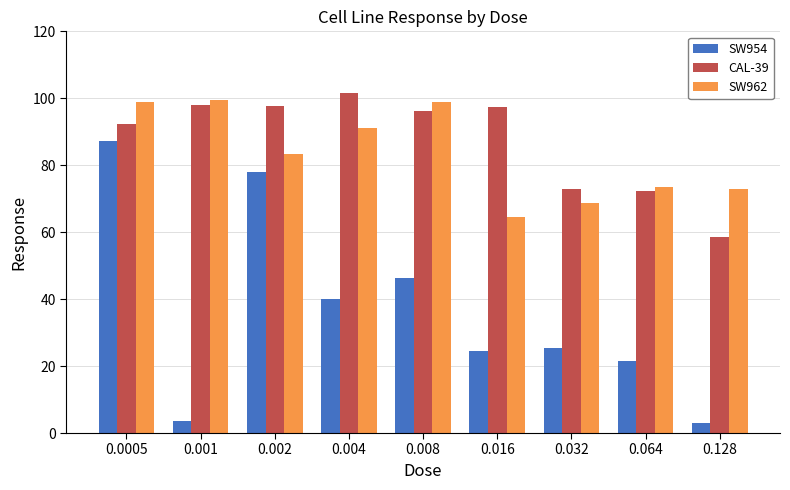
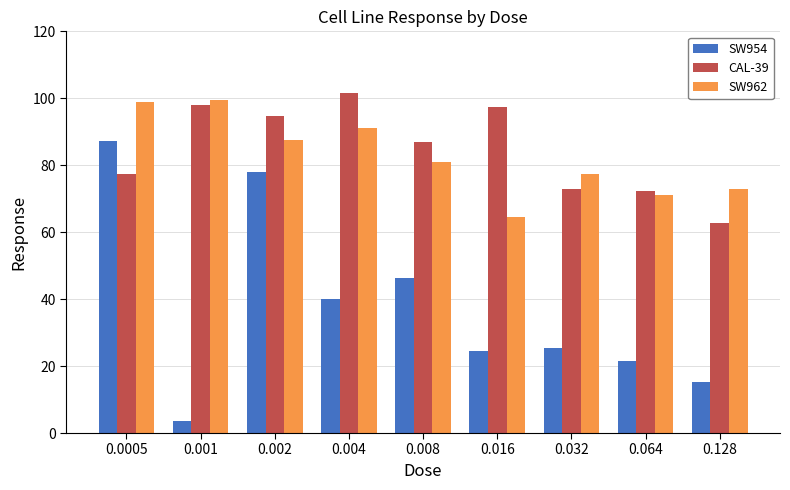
CAL-39, 0.0005: 92 -> 77
CAL-39, 0.002: 98 -> 95
SW962, 0.002: 83 -> 87
CAL-39, 0.008: 96 -> 87
SW962, 0.008: 99 -> 81
SW962, 0.032: 69 -> 78
SW962, 0.064: 74 -> 71
SW954, 0.128: 3 -> 15
CAL-39, 0.128: 59 -> 63
